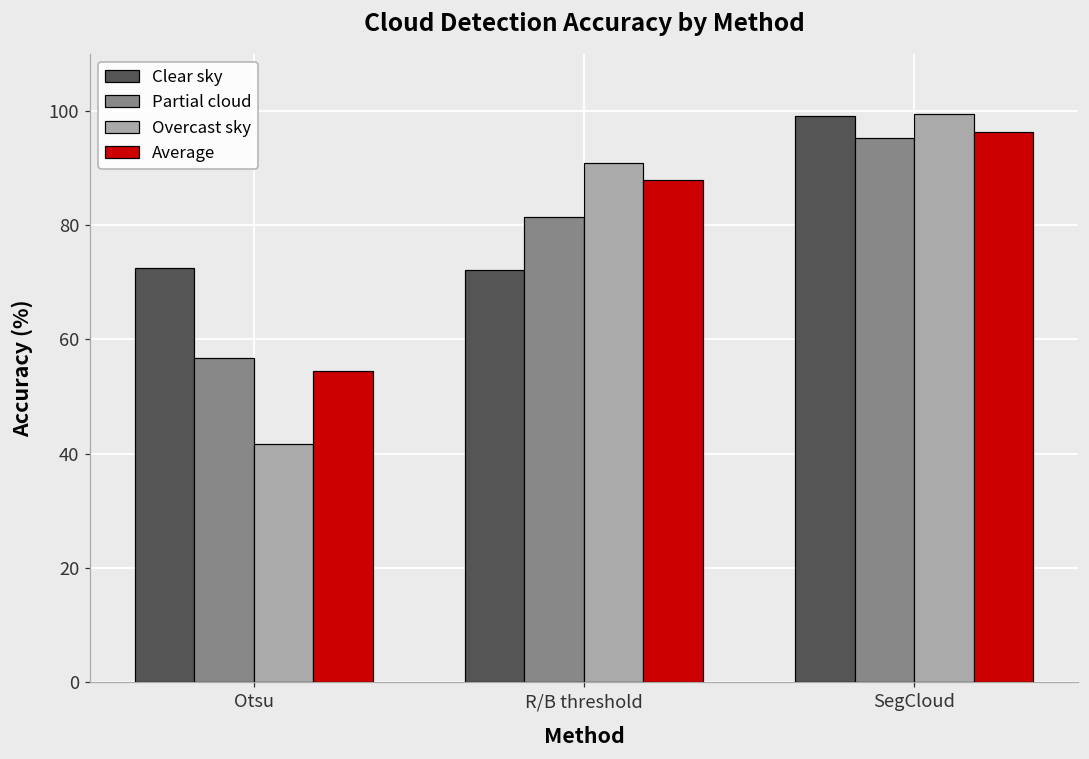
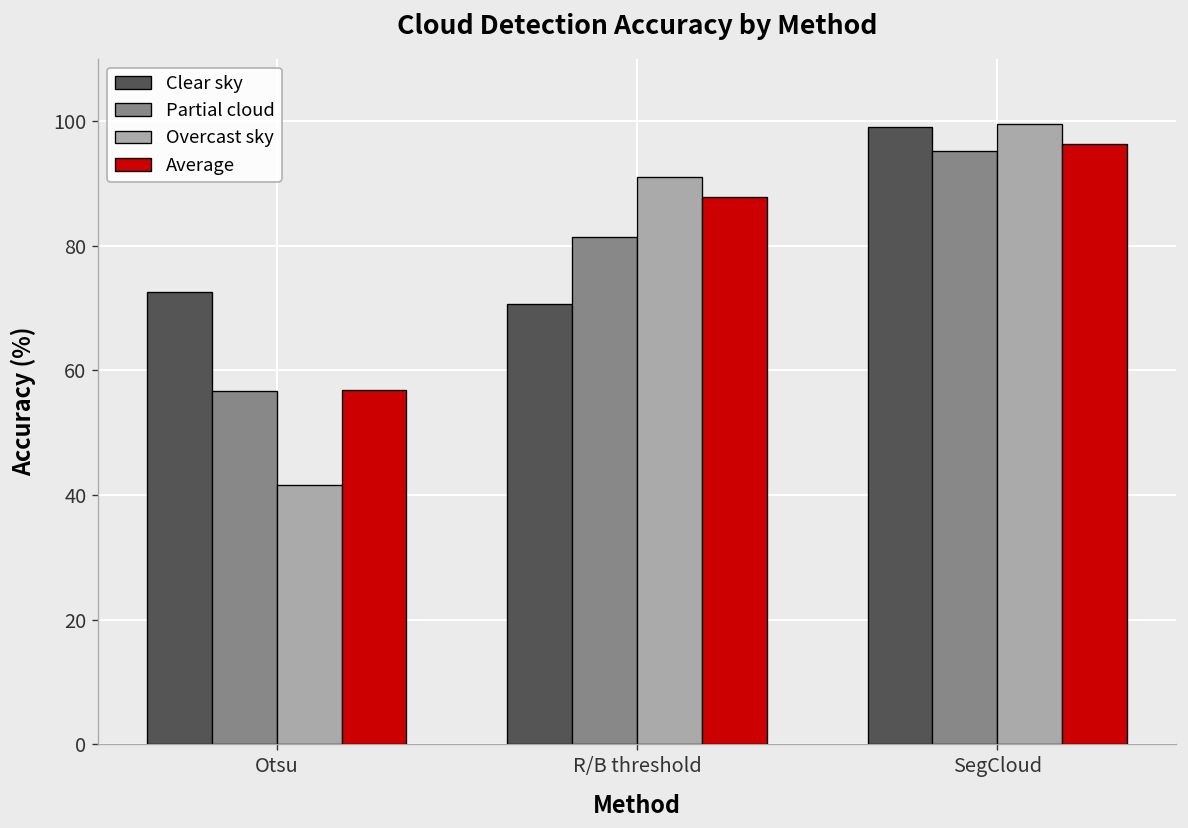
Average, Otsu: 55 -> 57
Clear sky, R/B threshold: 72 -> 71
